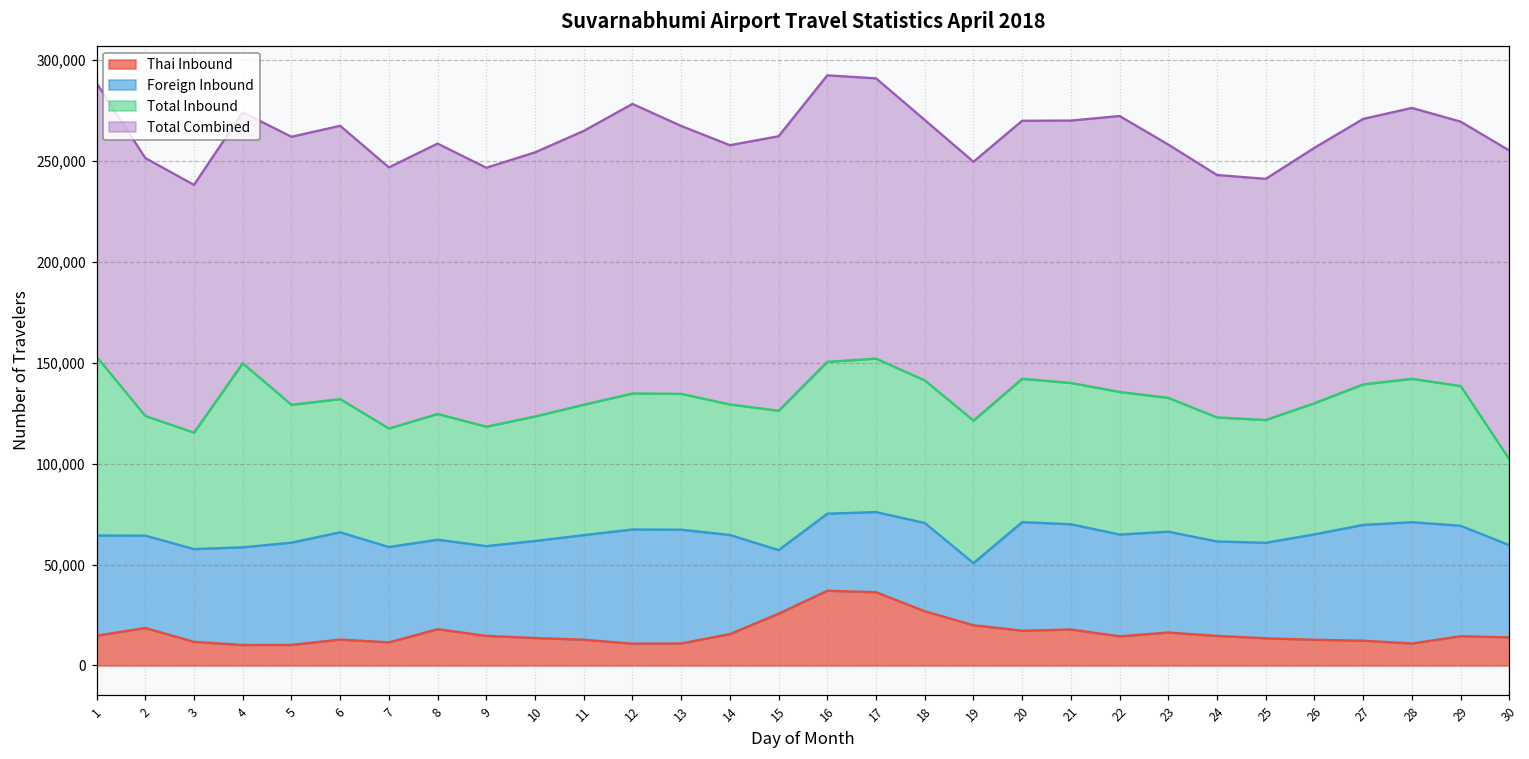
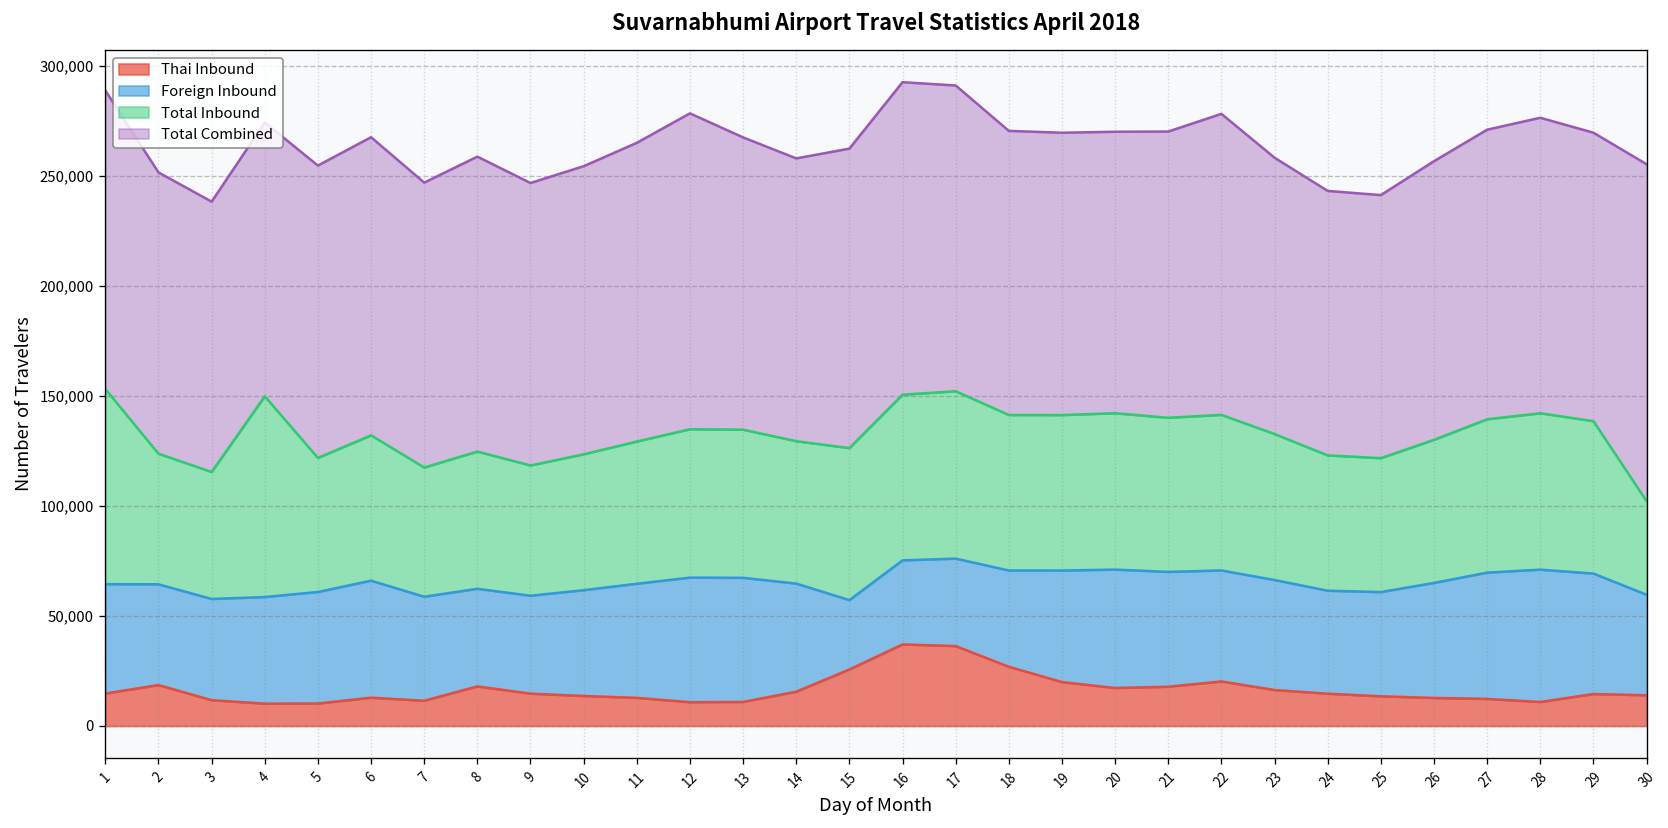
Total Inbound, 5: 68,000 -> 61,000
Foreign Inbound, 19: 31,000 -> 51,000
Thai Inbound, 22: 14,000 -> 20,000
